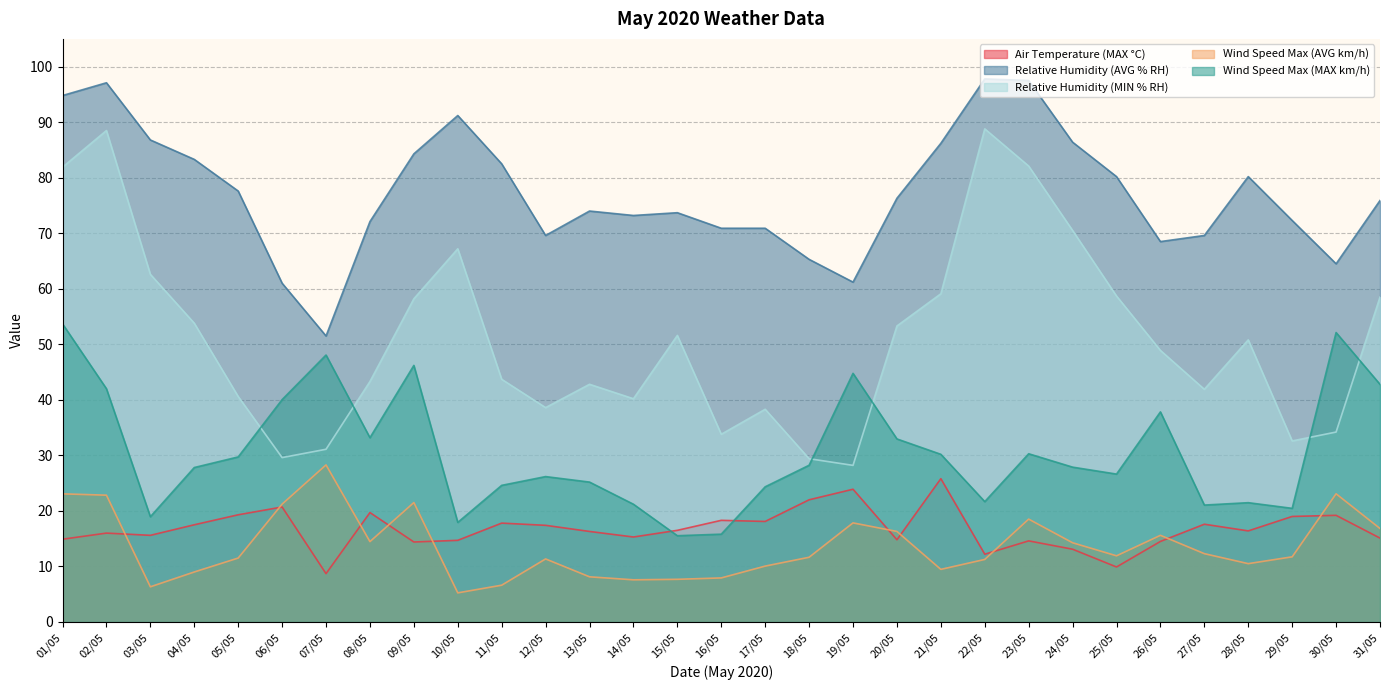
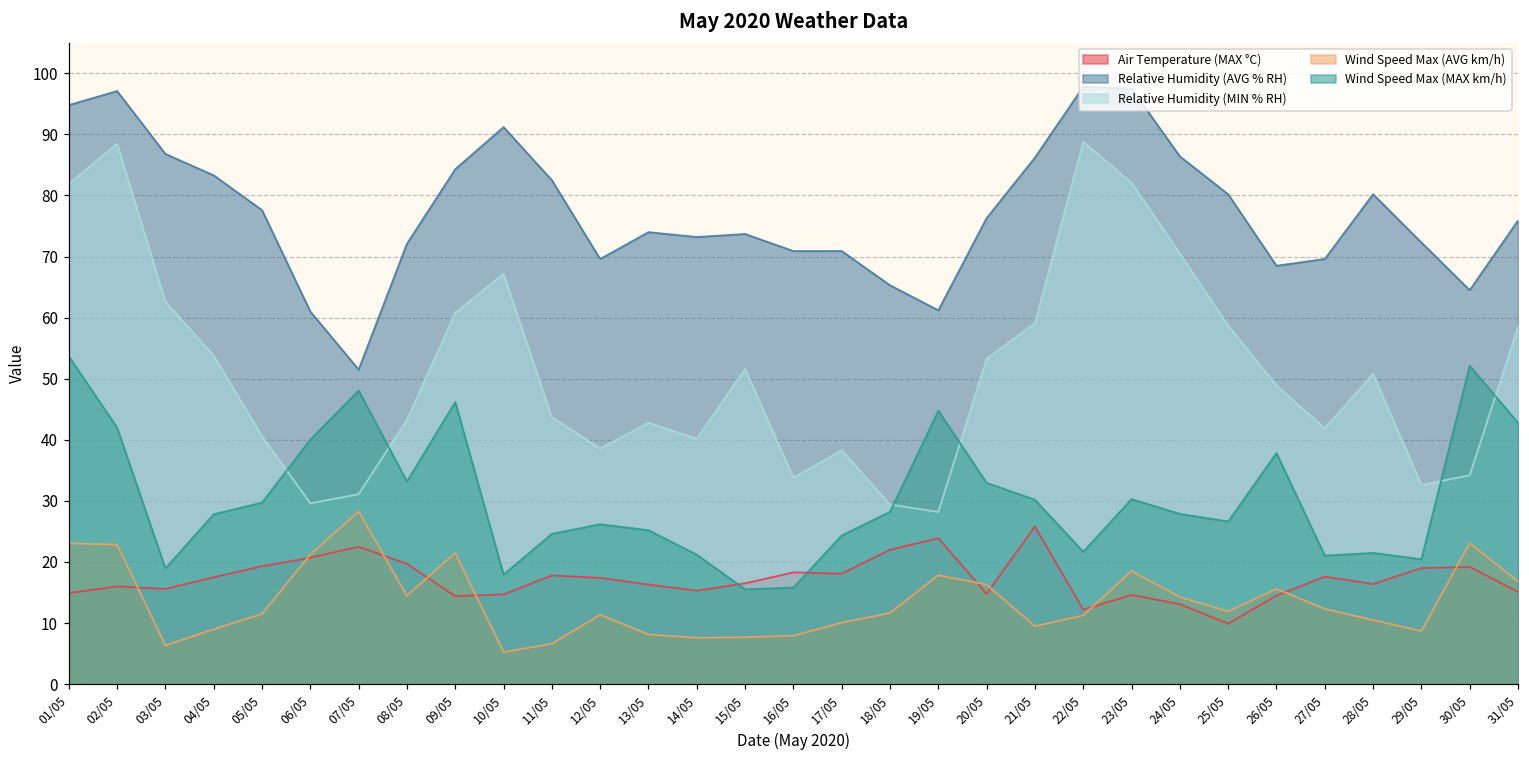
Air Temperature (MAX °C), 07/05: 9 -> 23
Relative Humidity (MIN % RH), 09/05: 58 -> 61
Wind Speed Max (AVG km/h), 29/05: 12 -> 9
